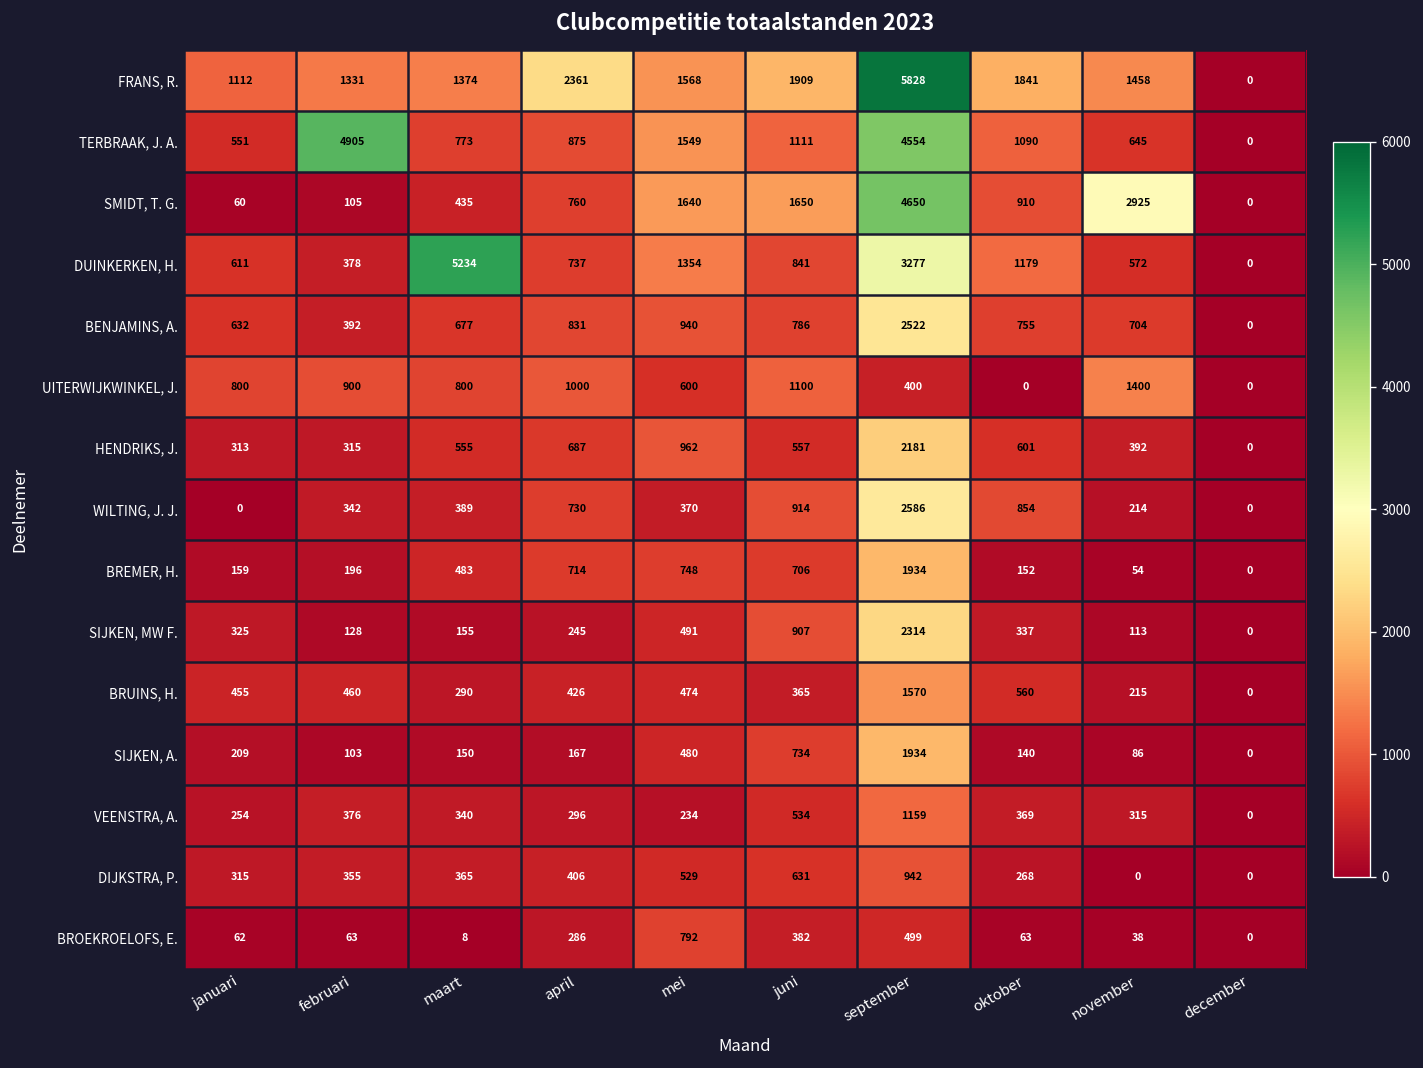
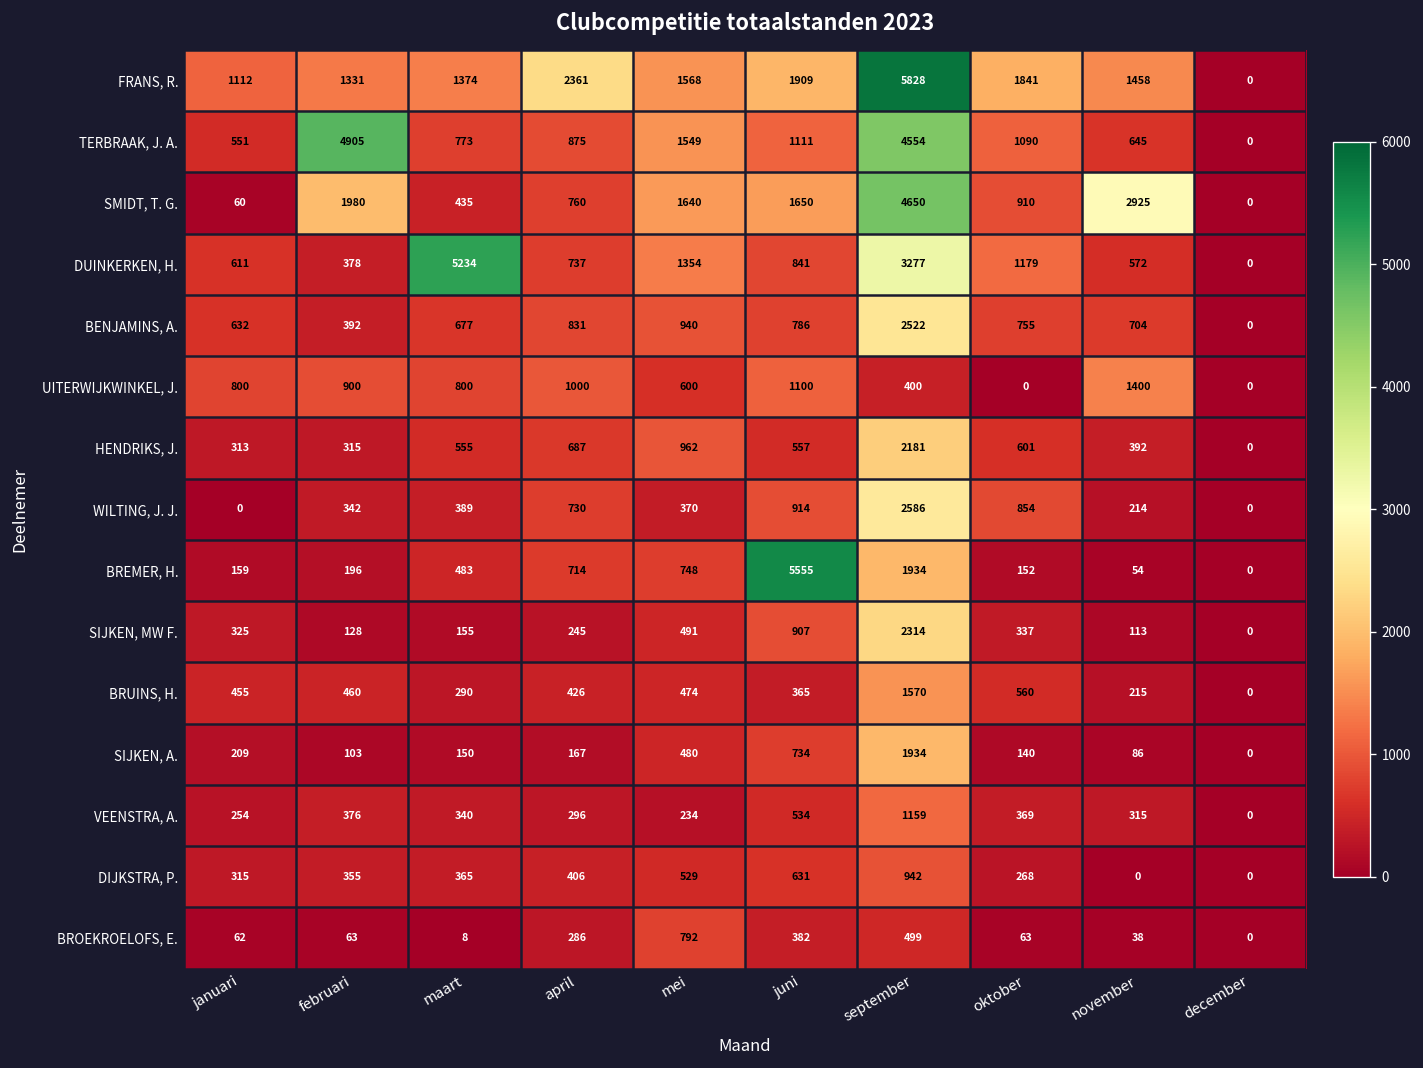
SMIDT, T. G., februari: 105 -> 1980
BREMER, H., juni: 706 -> 5555
